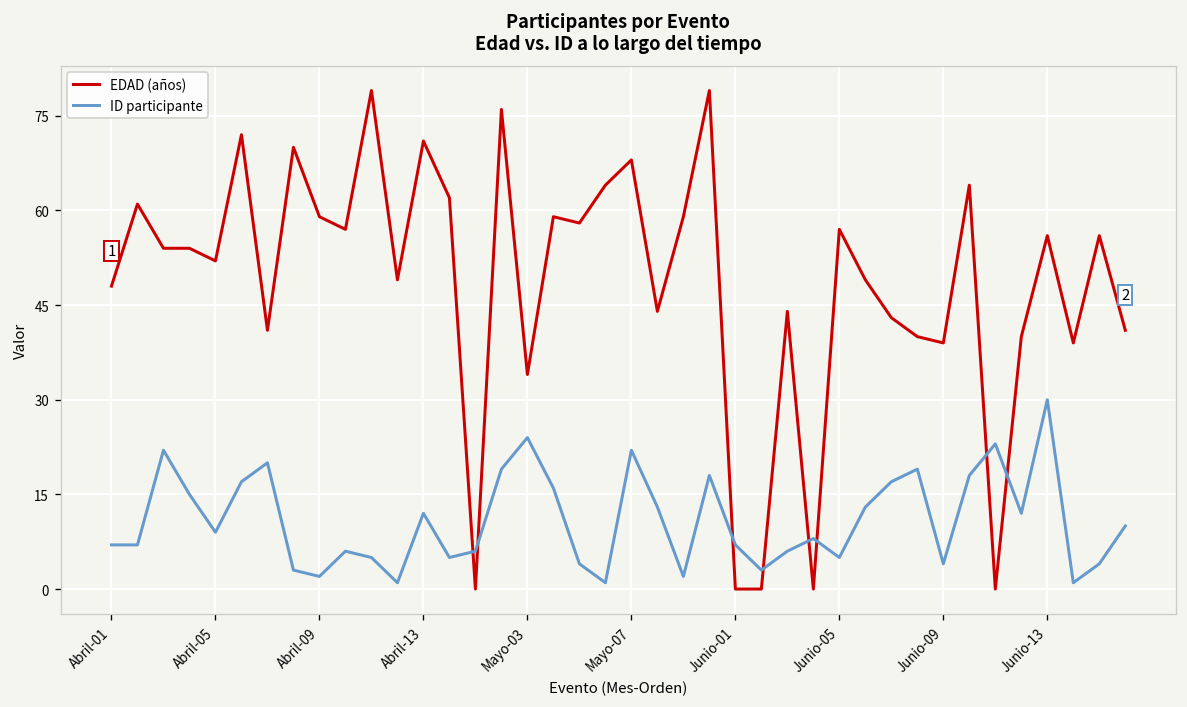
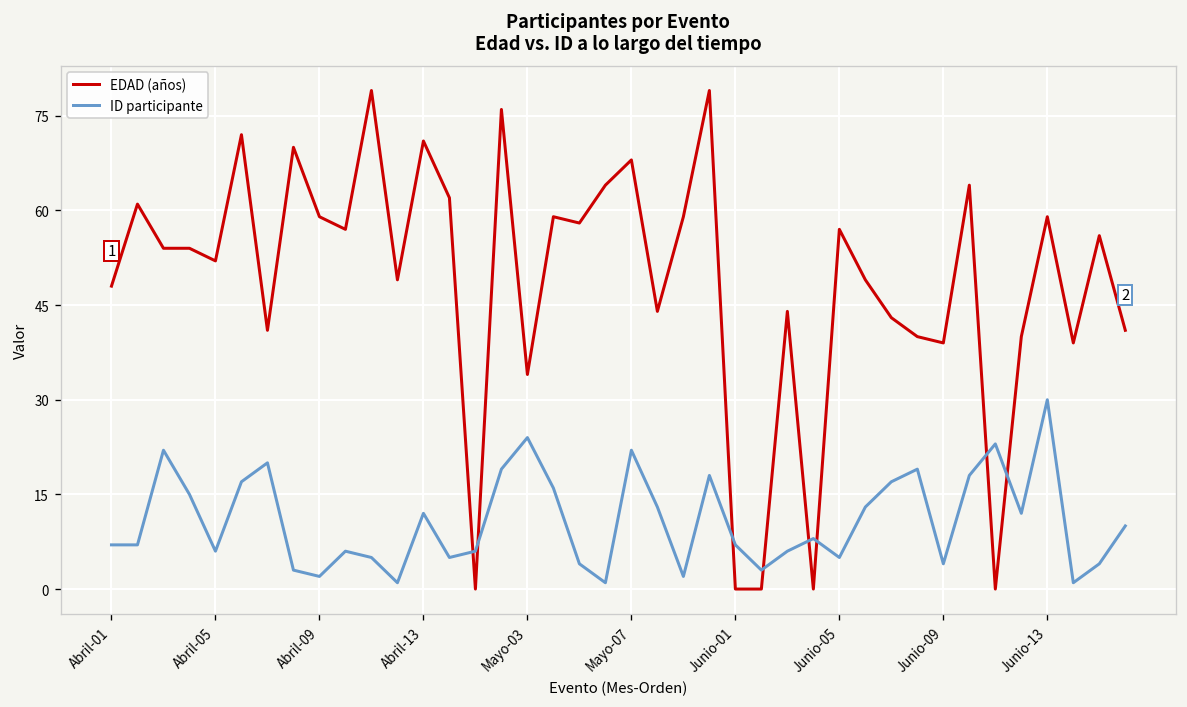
ID participante, Abril-05: 9 -> 6
EDAD (años), Junio-13: 56 -> 59
